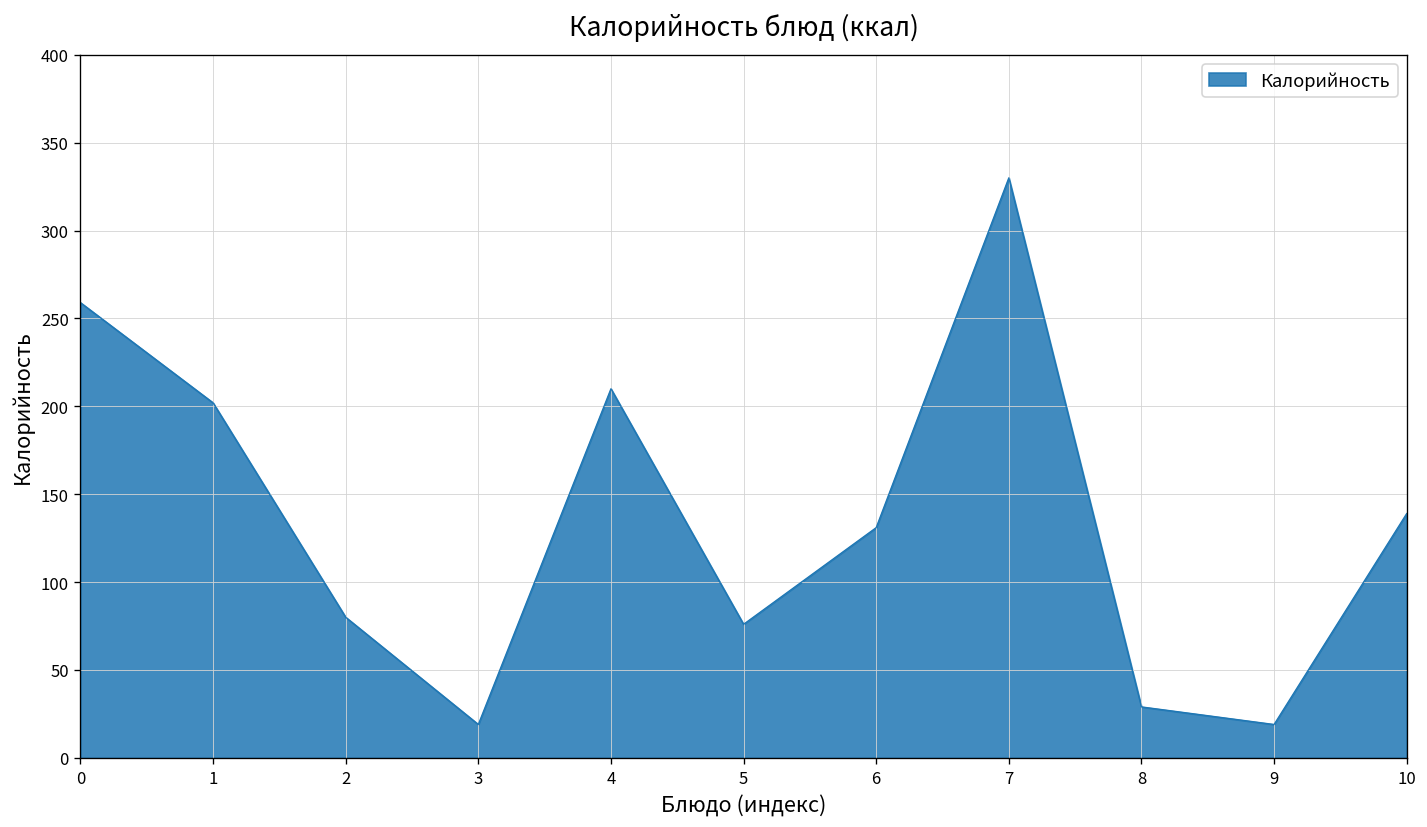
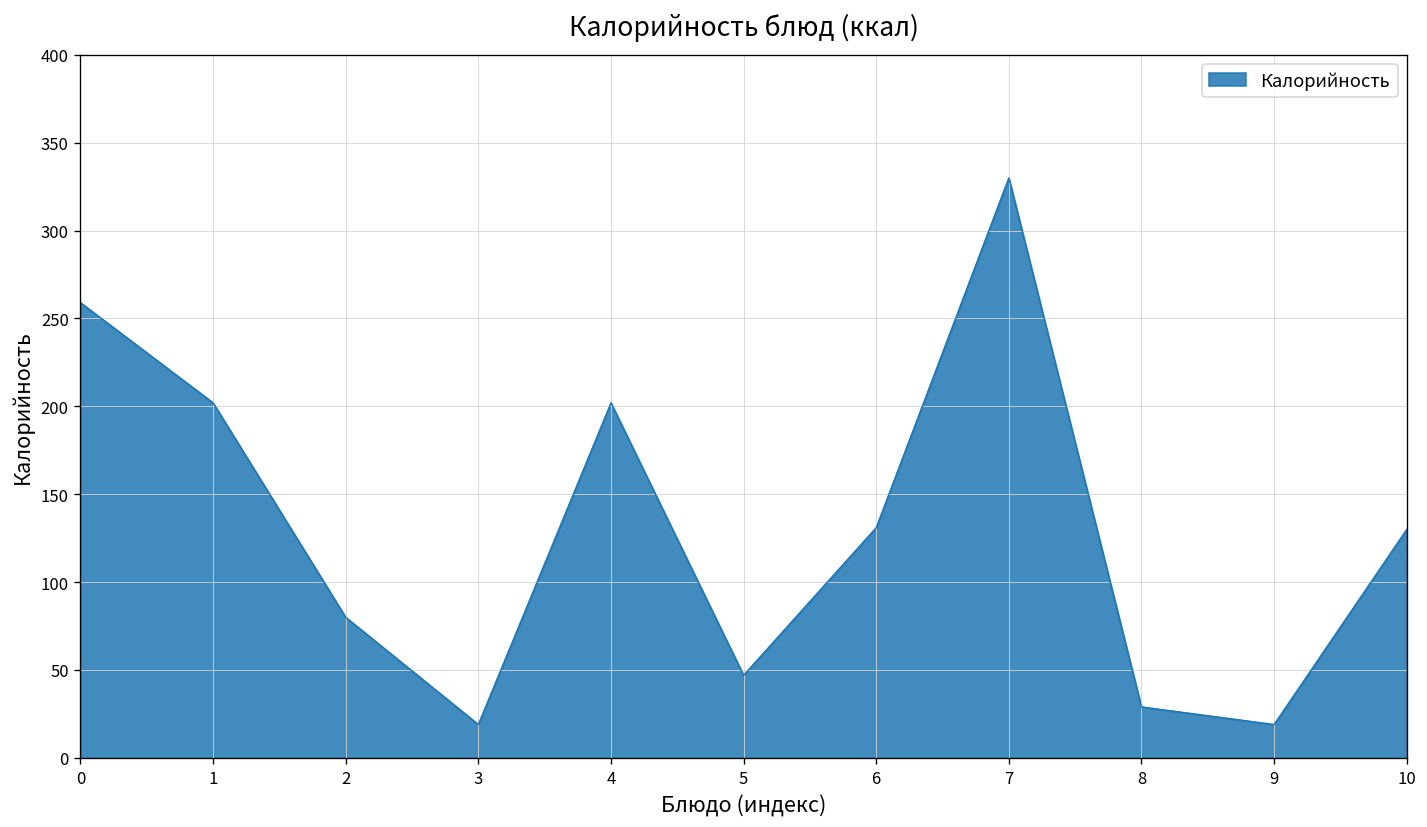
4: 210 -> 202
5: 76 -> 47
10: 139 -> 130
